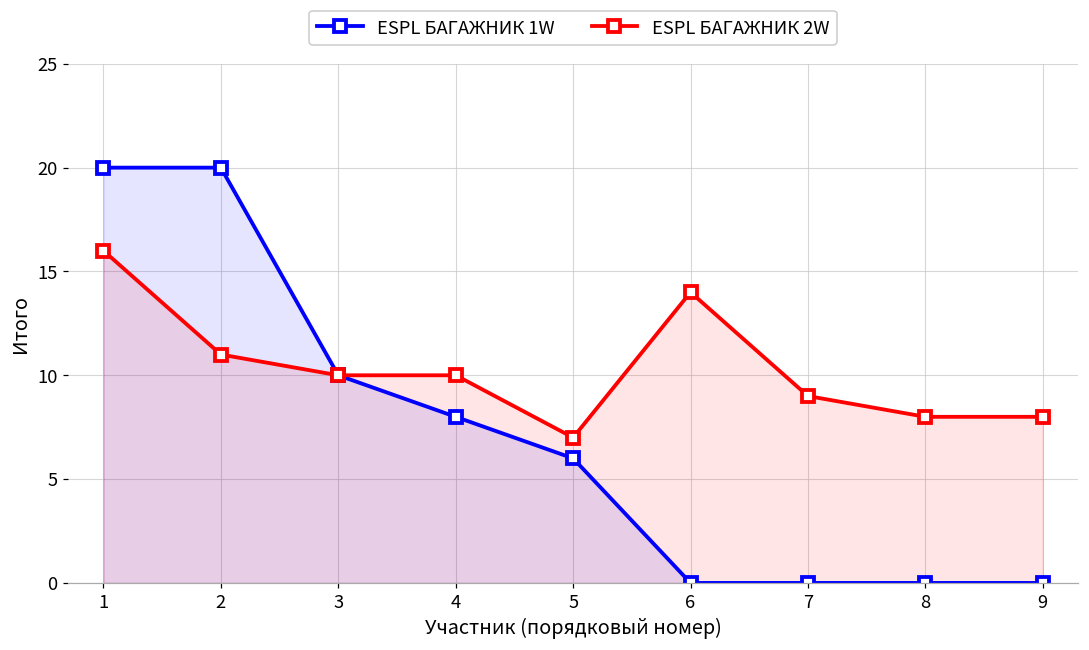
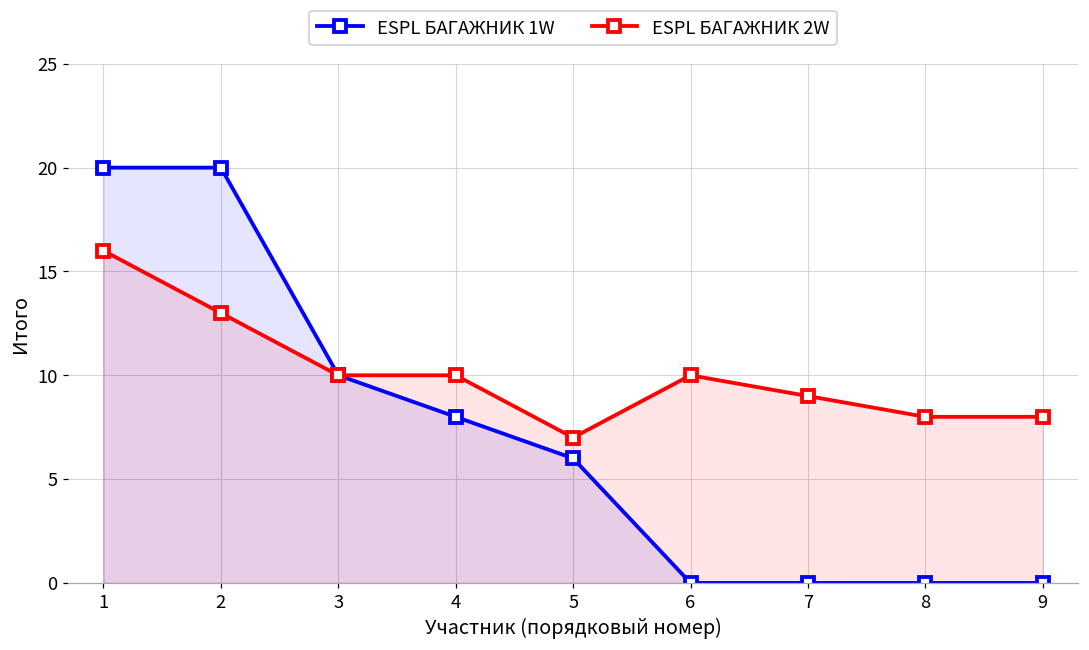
ESPL БАГАЖНИК 2W, 2: 11 -> 13
ESPL БАГАЖНИК 2W, 6: 14 -> 10
